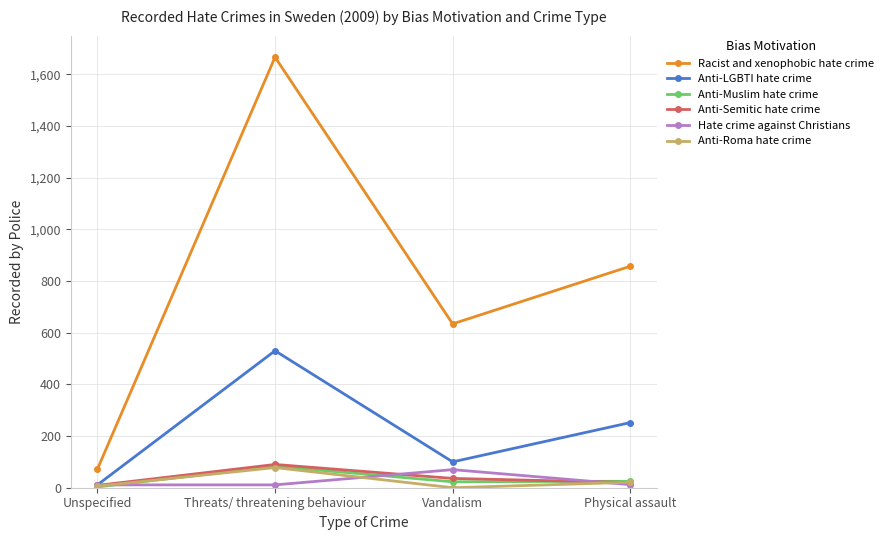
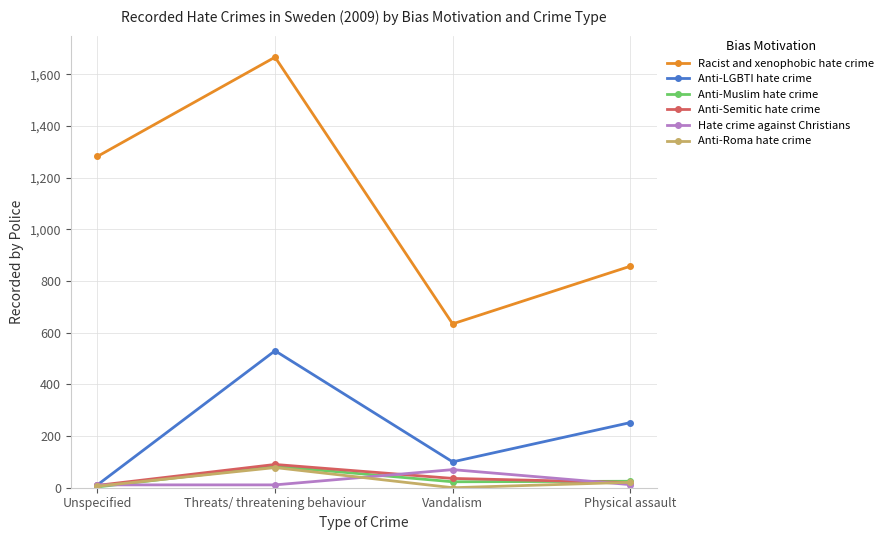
Racist and xenophobic hate crime, Unspecified: 70 -> 1,280
